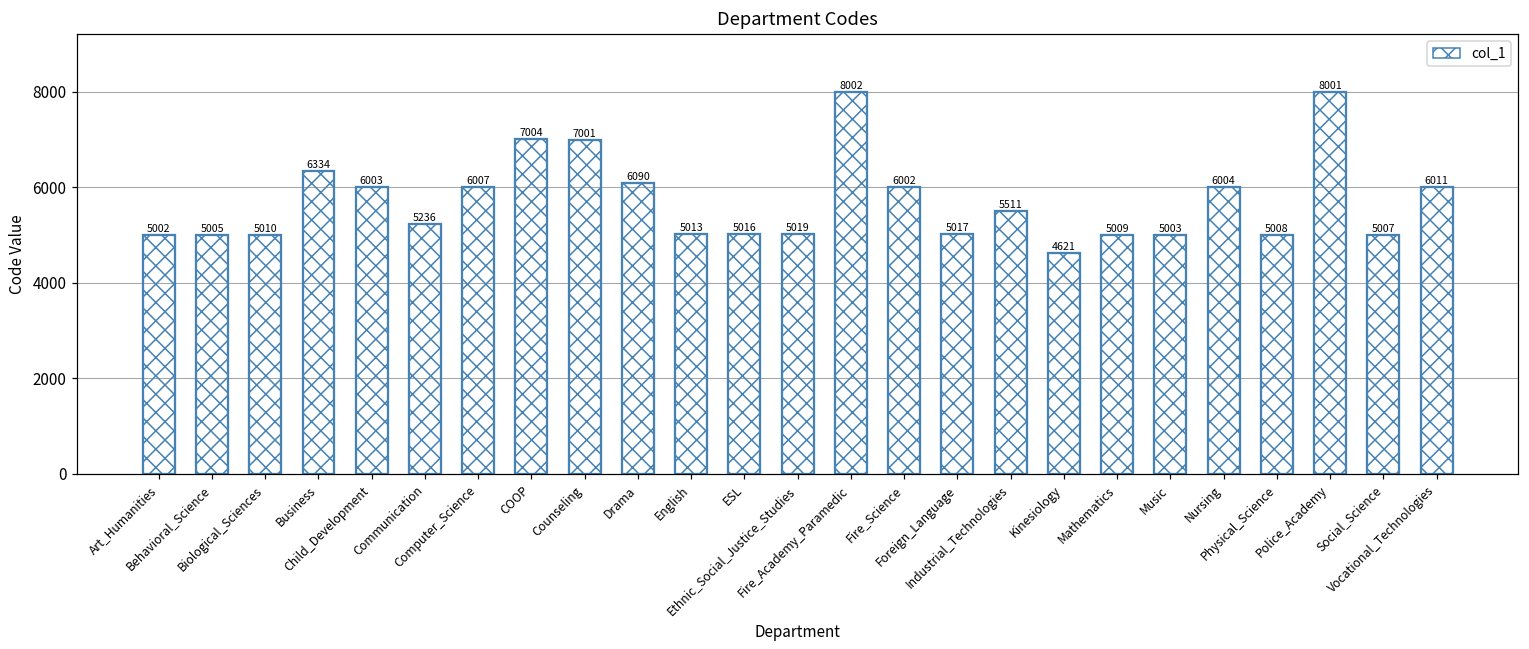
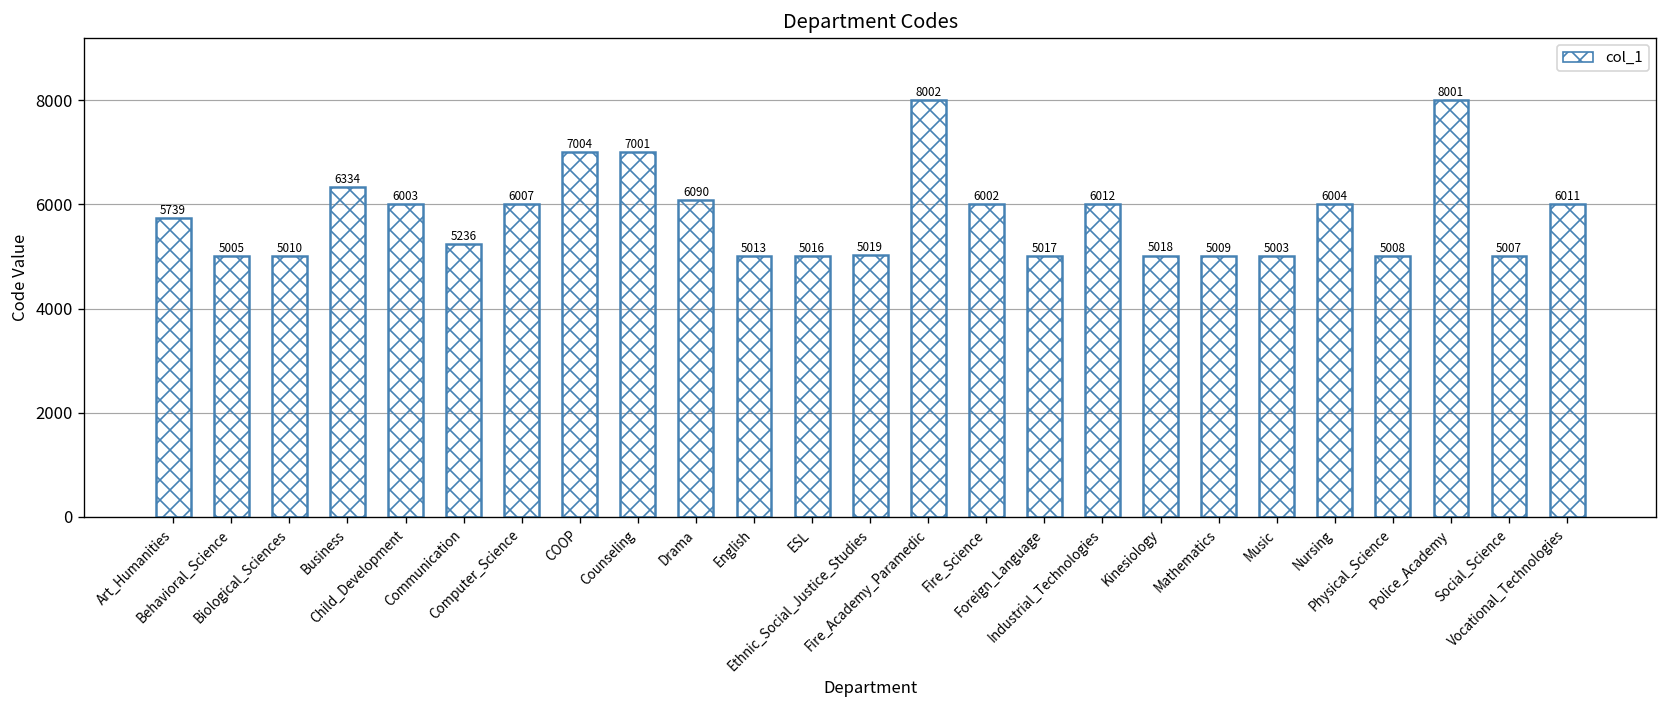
Art_Humanities: 5002 -> 5739
Industrial_Technologies: 5511 -> 6012
Kinesiology: 4621 -> 5018
